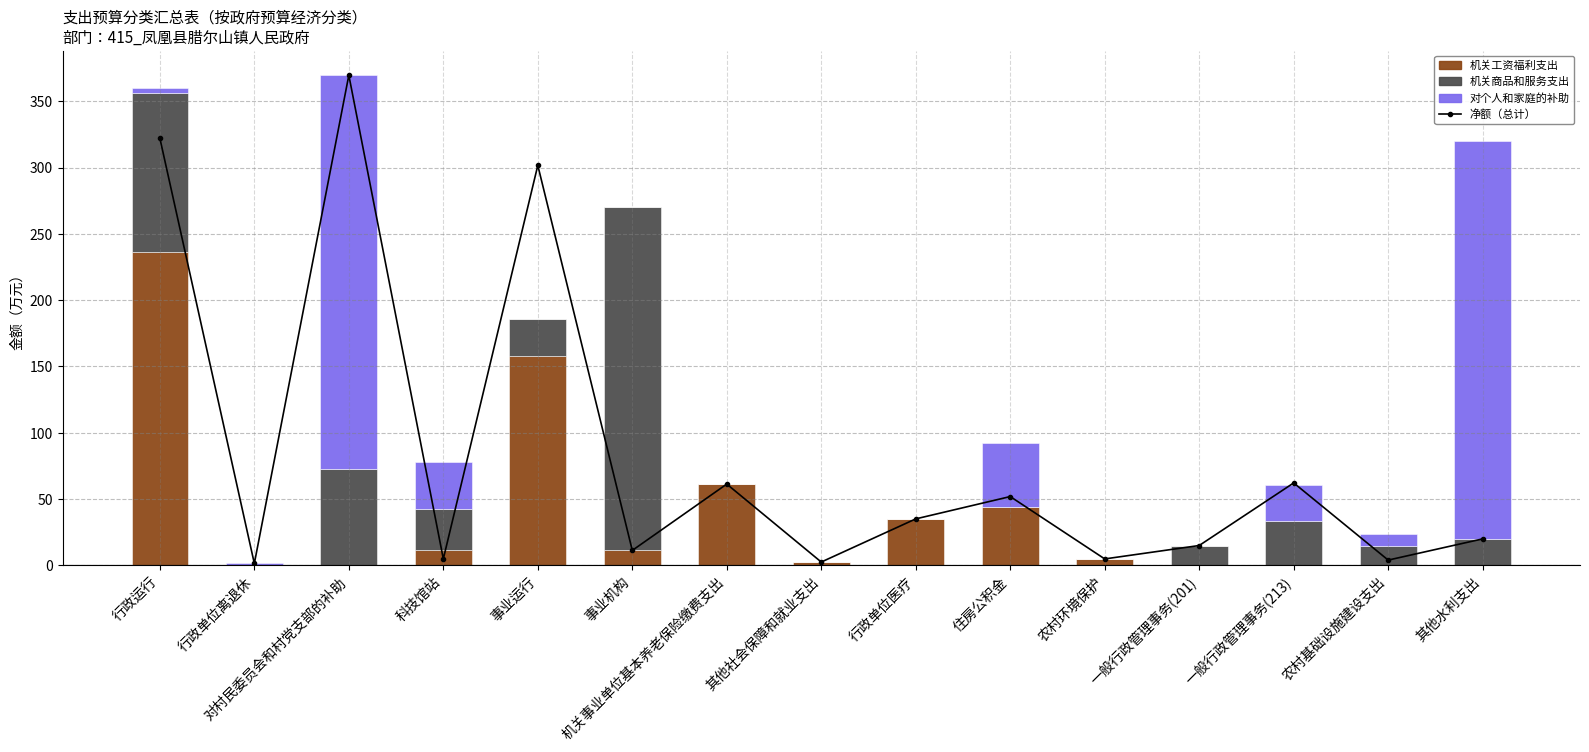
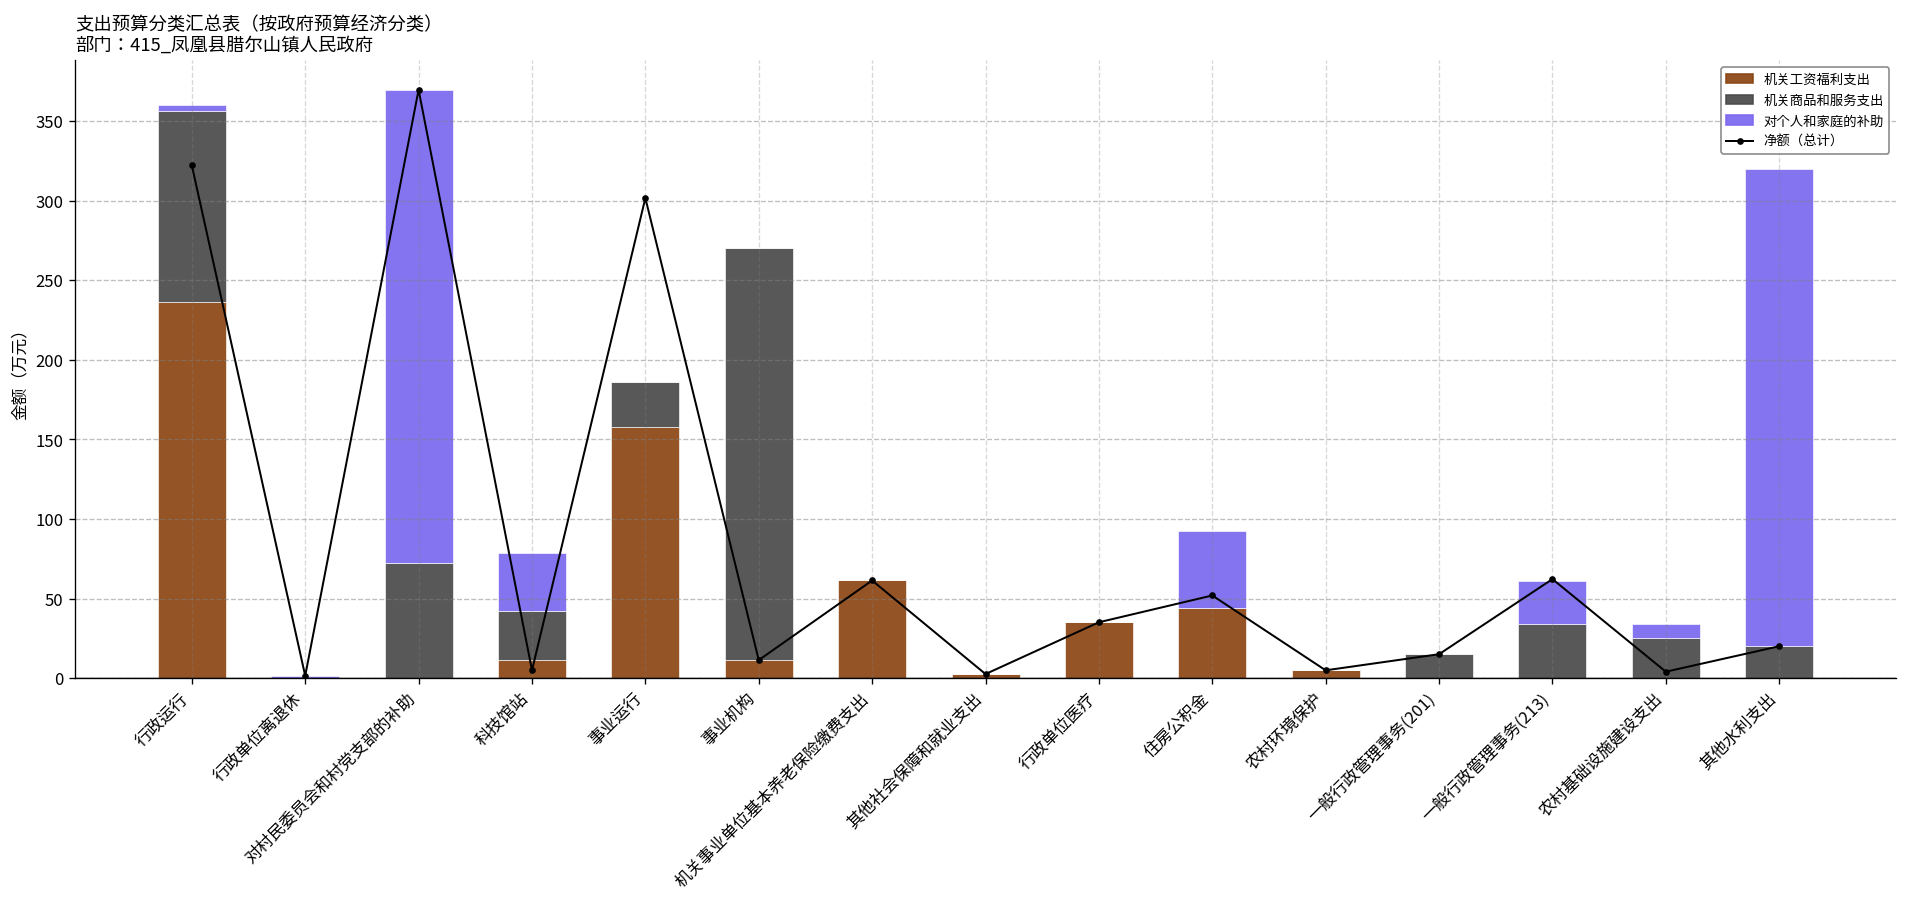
机关商品和服务支出, 农村基础设施建设支出: 15 -> 25
